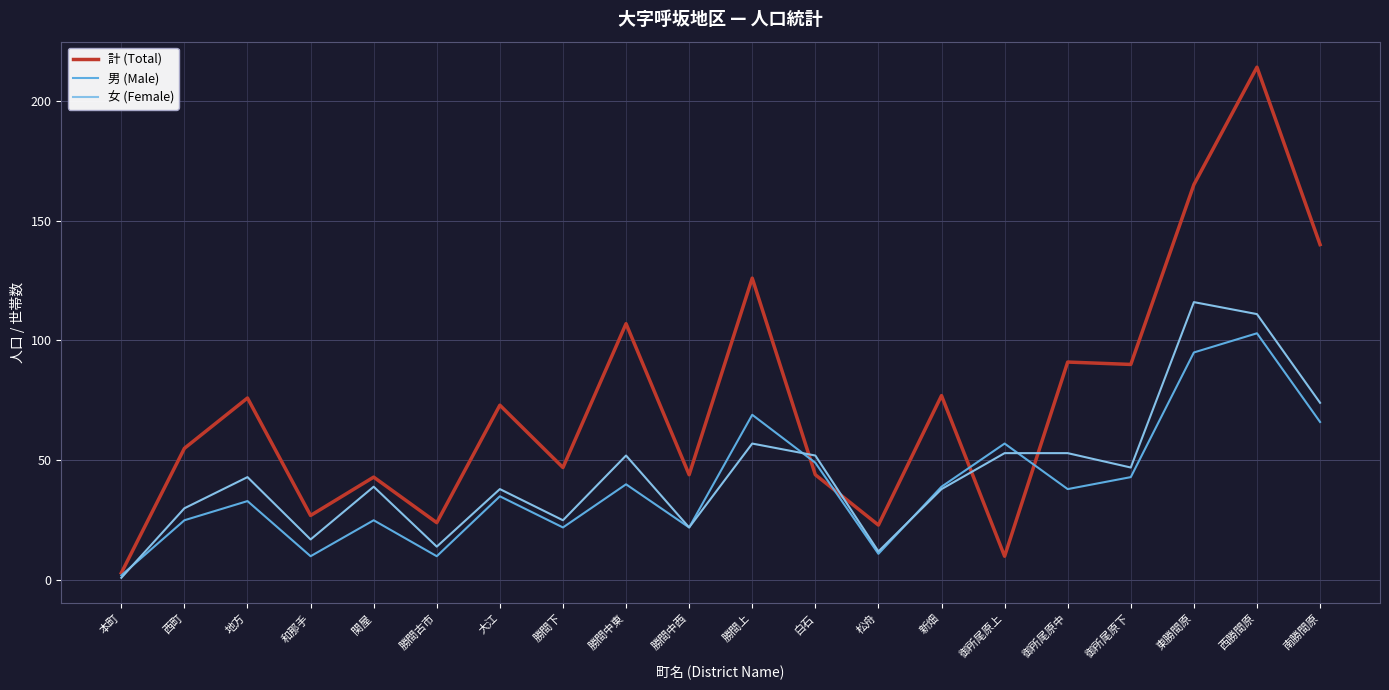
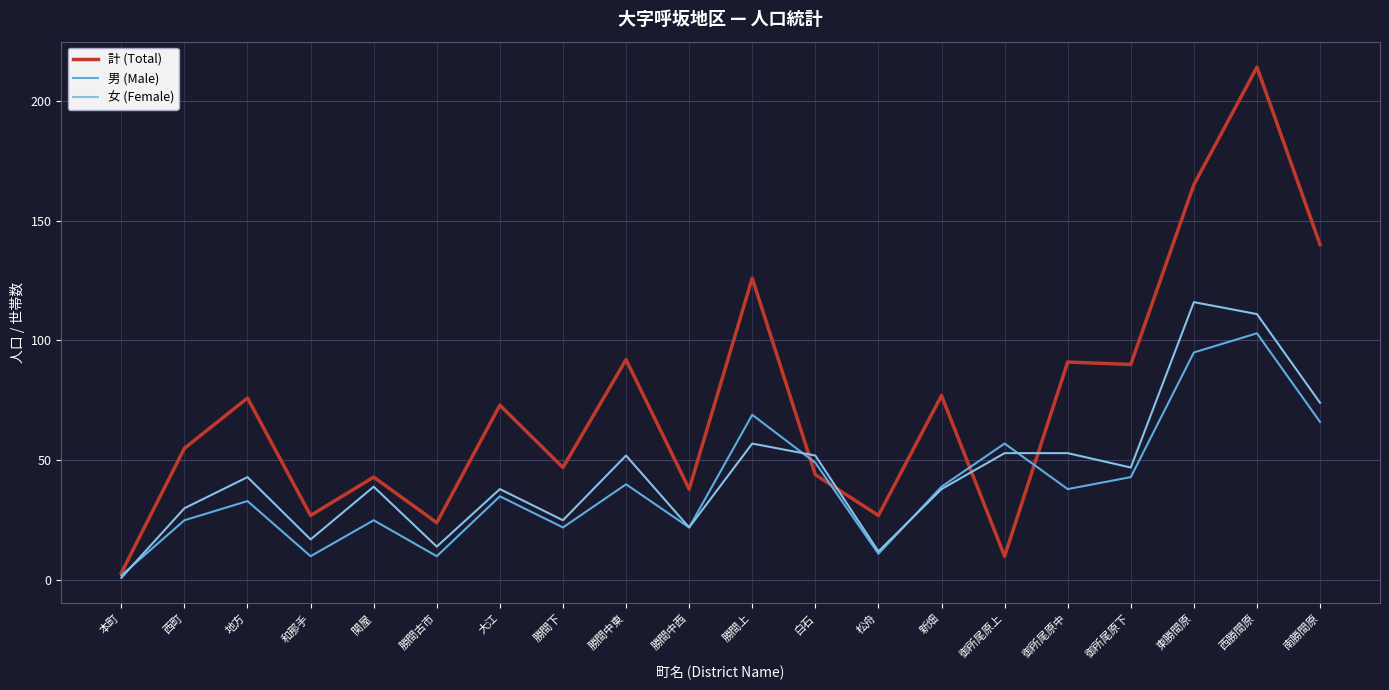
計 (Total), 勝間中東: 107 -> 92
計 (Total), 勝間中西: 44 -> 38
計 (Total), 松舟: 23 -> 27
